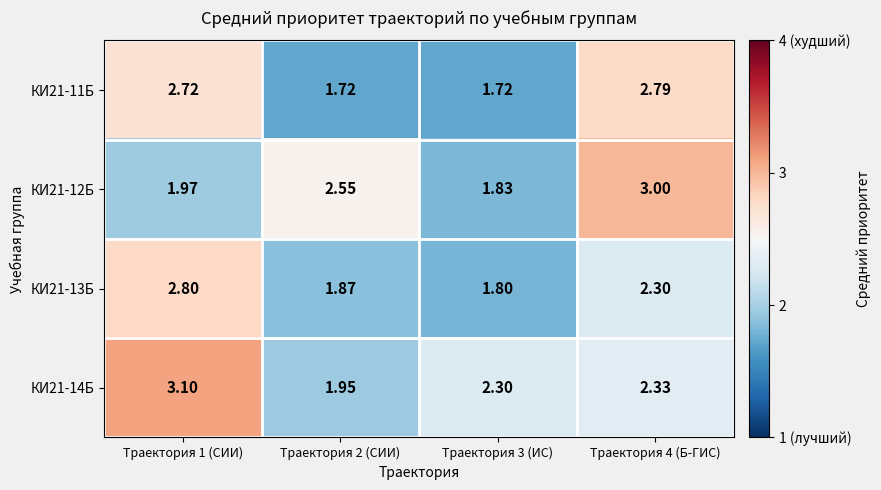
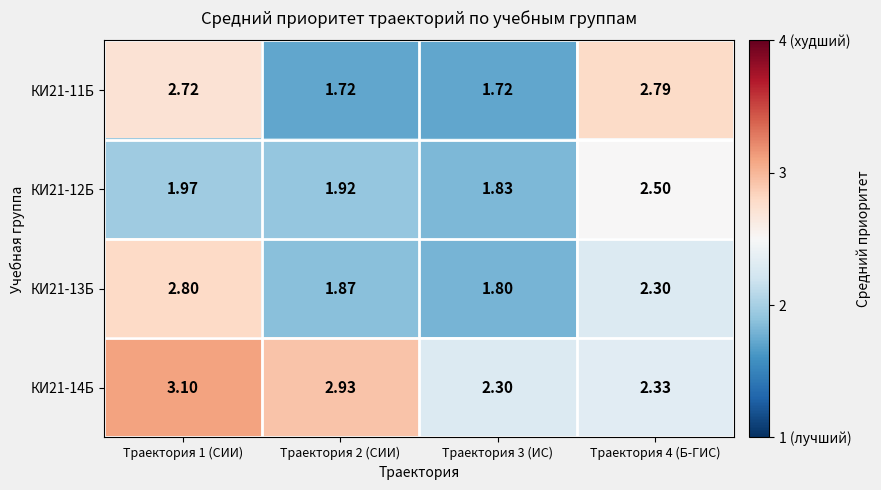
КИ21-12Б, Траектория 2 (СИИ): 2.55 -> 1.92
КИ21-12Б, Траектория 4 (Б-ГИС): 3.00 -> 2.50
КИ21-14Б, Траектория 2 (СИИ): 1.95 -> 2.93
